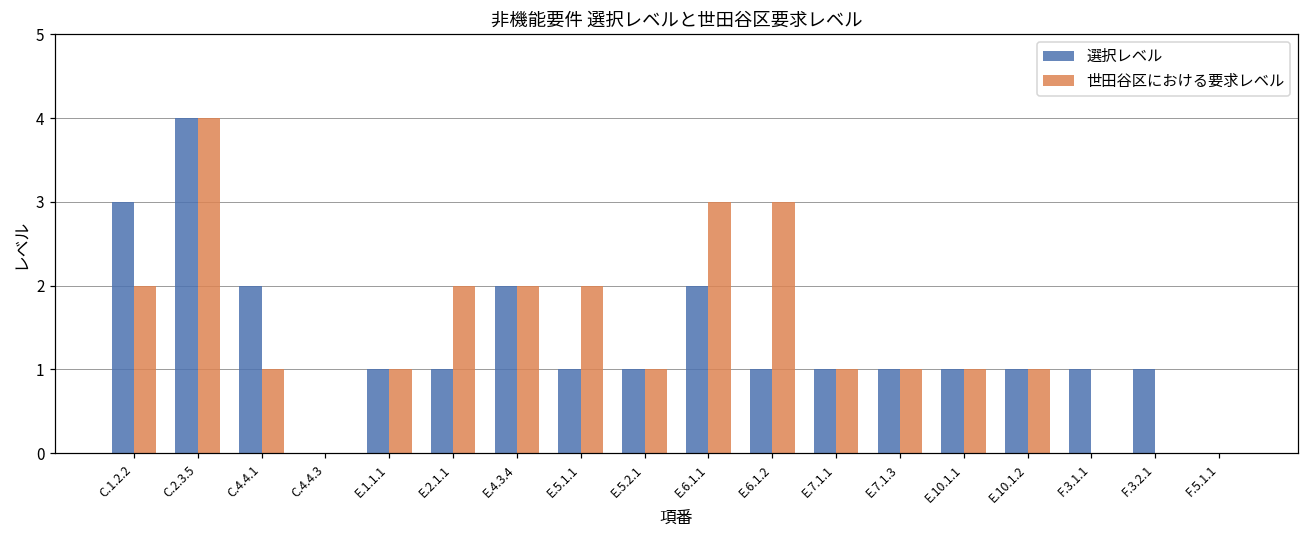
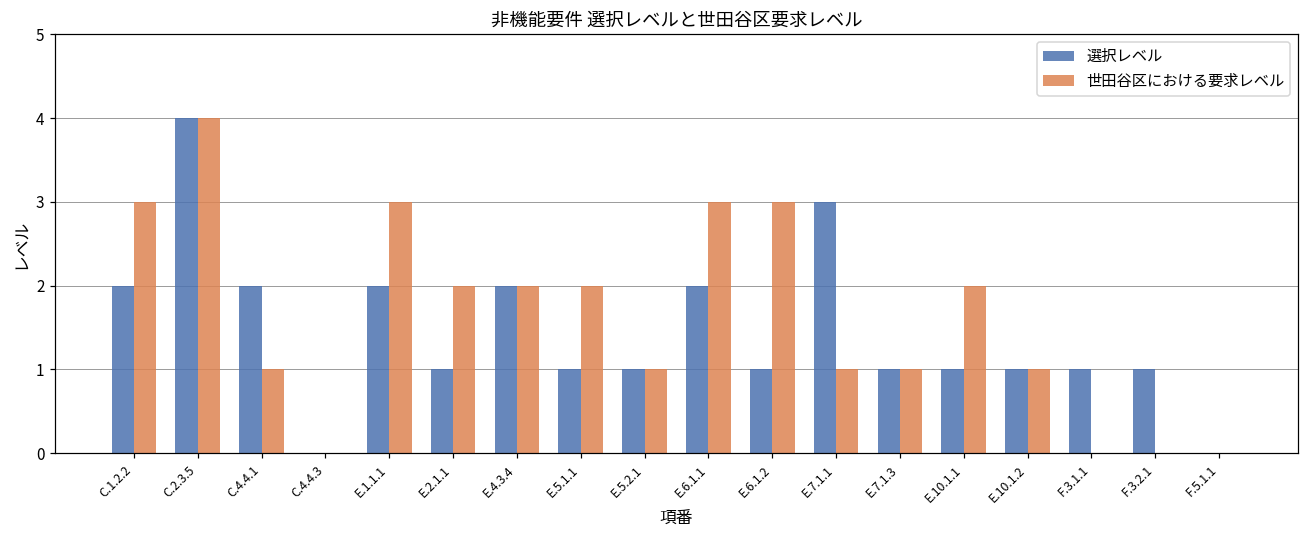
選択レベル, C.1.2.2: 3 -> 2
世田谷区における要求レベル, C.1.2.2: 2 -> 3
選択レベル, E.1.1.1: 1 -> 2
世田谷区における要求レベル, E.1.1.1: 1 -> 3
選択レベル, E.7.1.1: 1 -> 3
世田谷区における要求レベル, E.10.1.1: 1 -> 2
